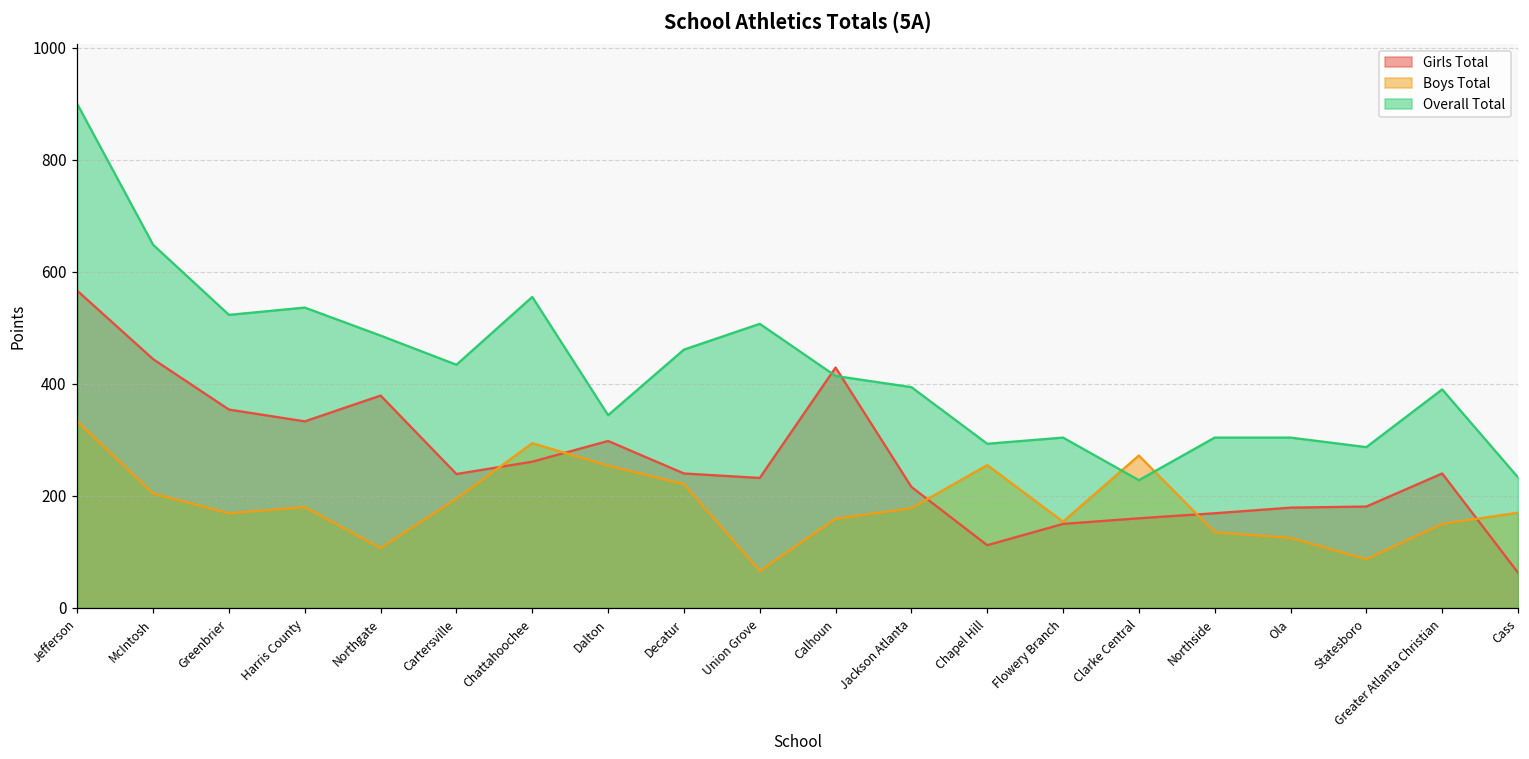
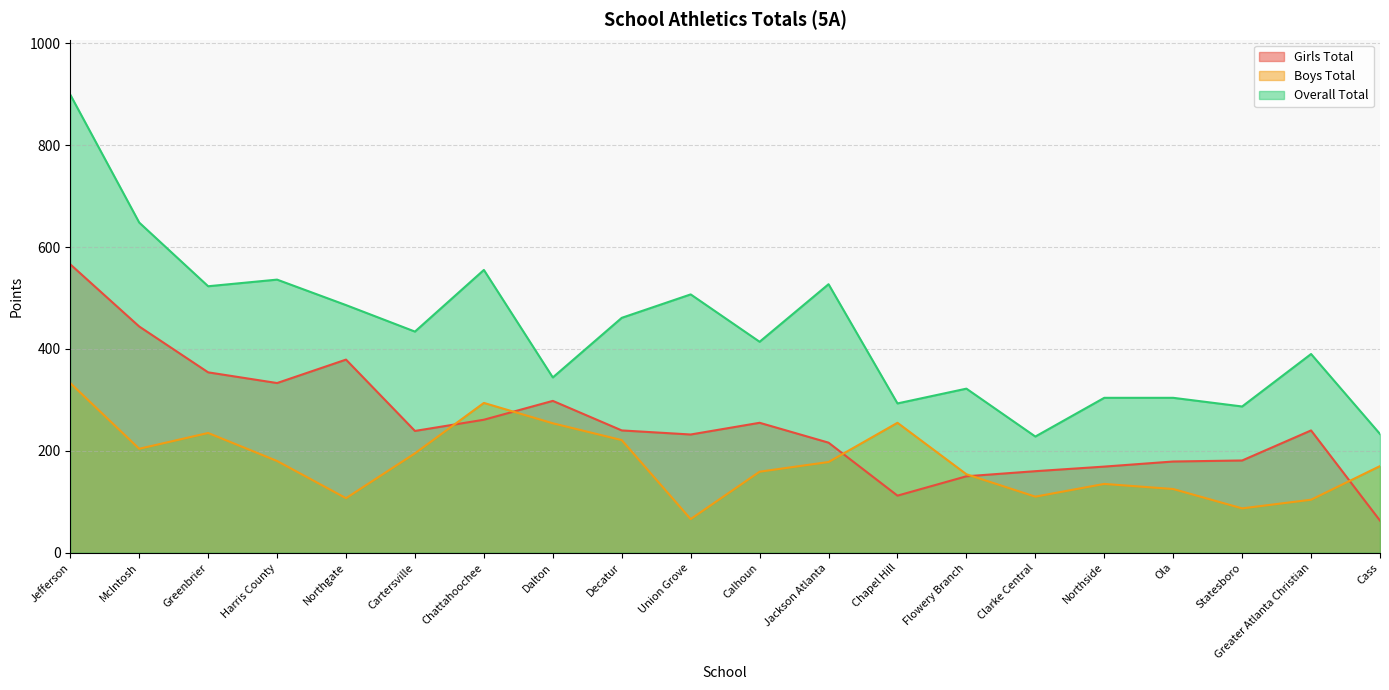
Boys Total, Greenbrier: 170 -> 240
Girls Total, Calhoun: 430 -> 260
Overall Total, Jackson Atlanta: 390 -> 530
Overall Total, Flowery Branch: 300 -> 320
Boys Total, Clarke Central: 270 -> 110
Boys Total, Greater Atlanta Christian: 150 -> 100
